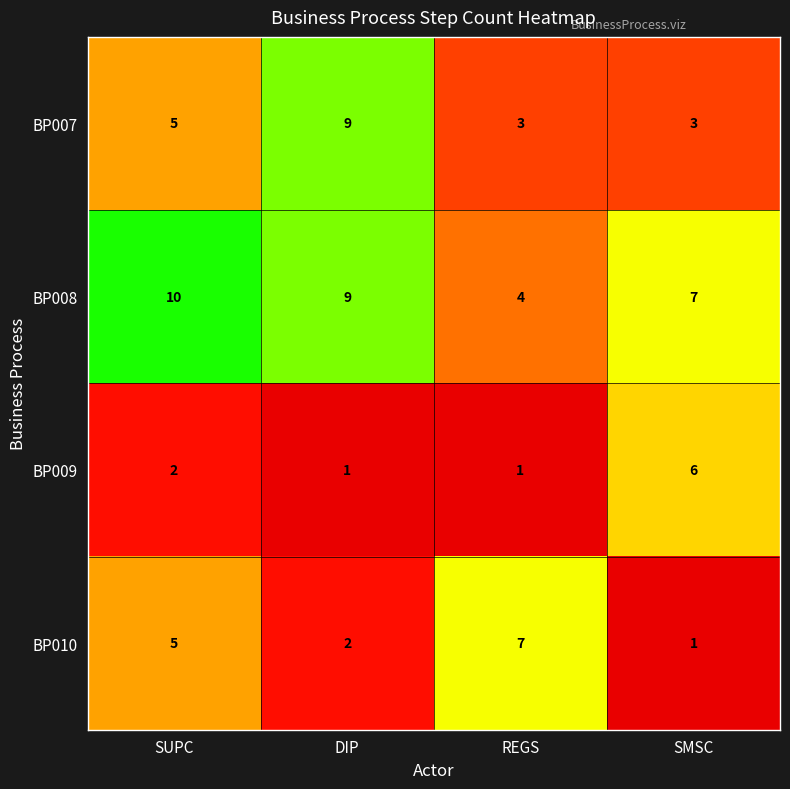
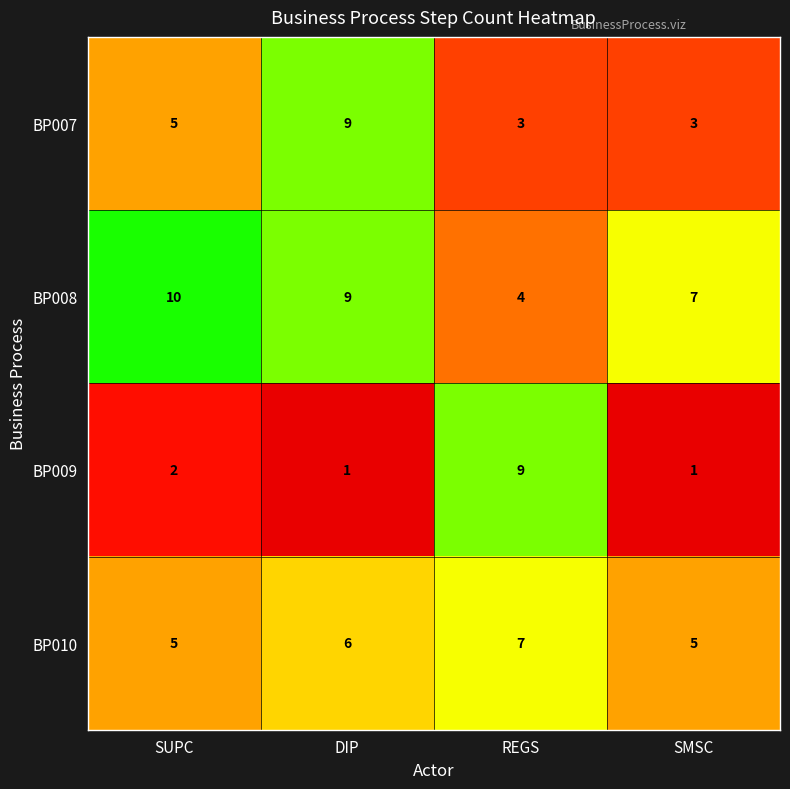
BP009, REGS: 1 -> 9
BP009, SMSC: 6 -> 1
BP010, DIP: 2 -> 6
BP010, SMSC: 1 -> 5
